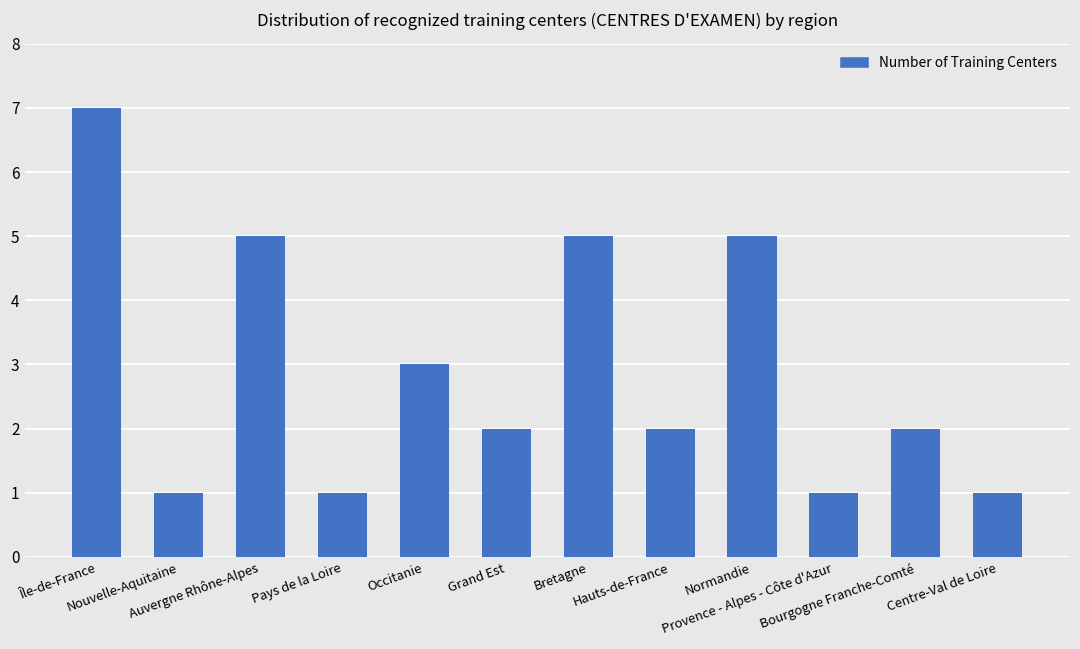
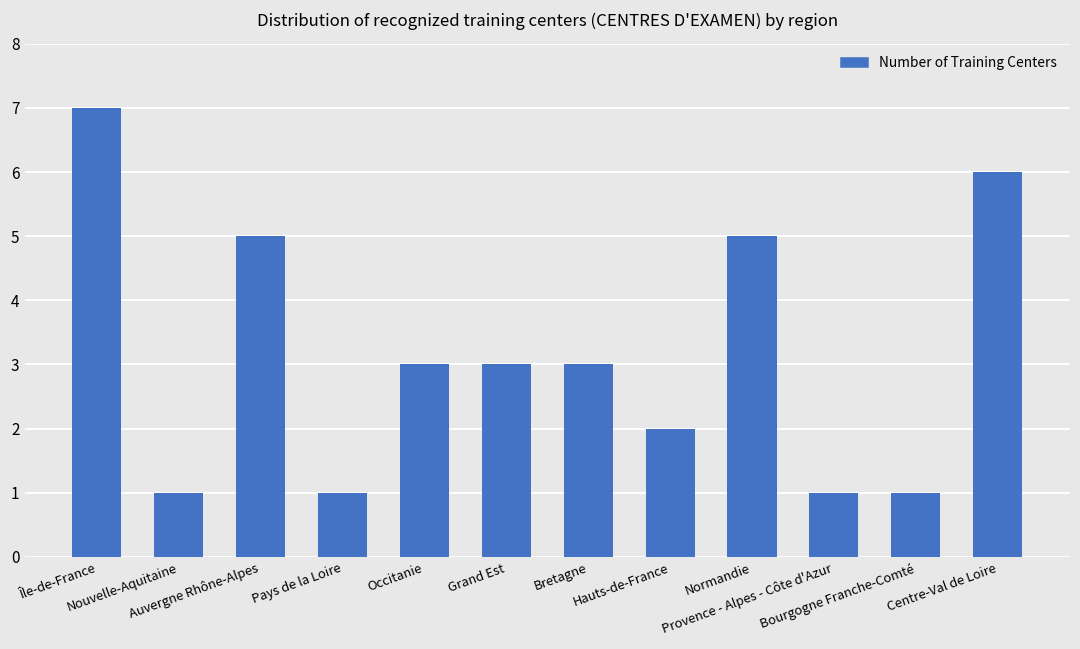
Grand Est: 2 -> 3
Bretagne: 5 -> 3
Bourgogne Franche-Comté: 2 -> 1
Centre-Val de Loire: 1 -> 6
